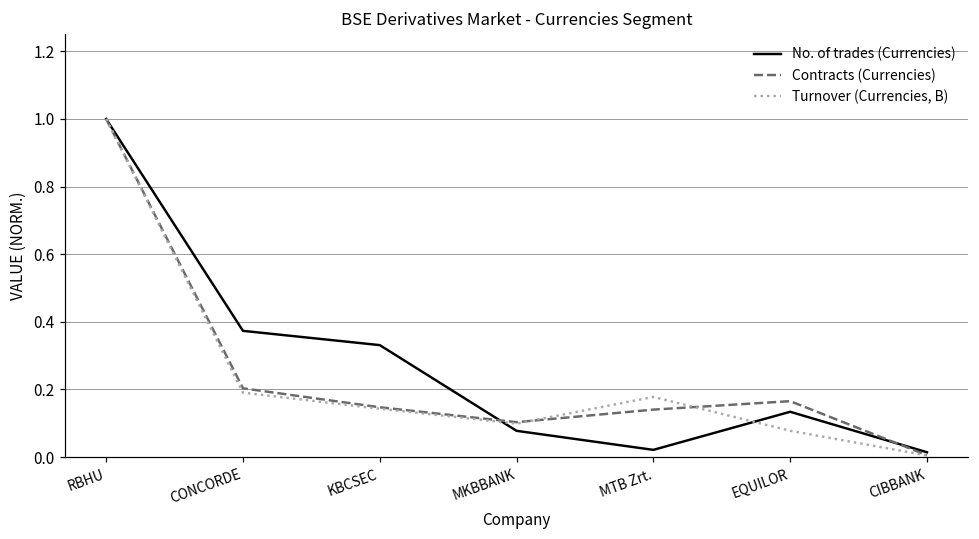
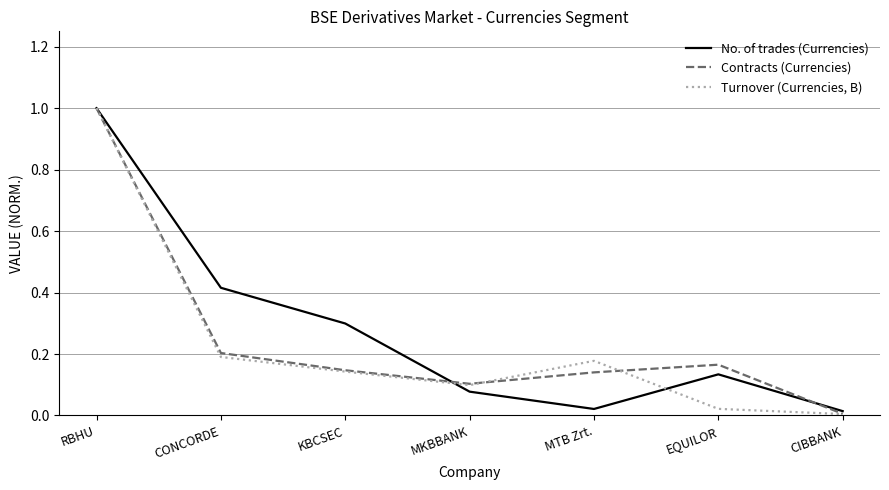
No. of trades (Currencies), CONCORDE: 0.37 -> 0.42
No. of trades (Currencies), KBCSEC: 0.33 -> 0.30
Turnover (Currencies, B), EQUILOR: 0.08 -> 0.02
